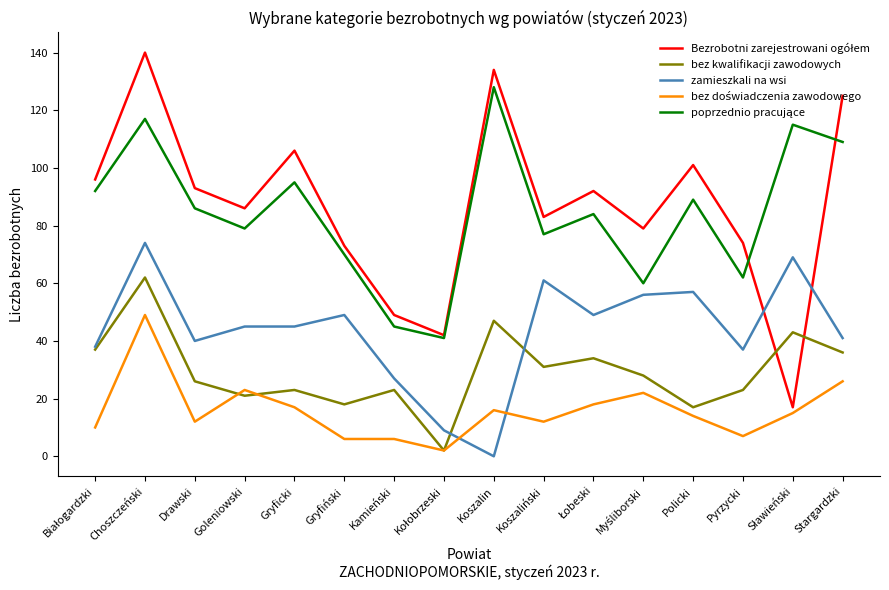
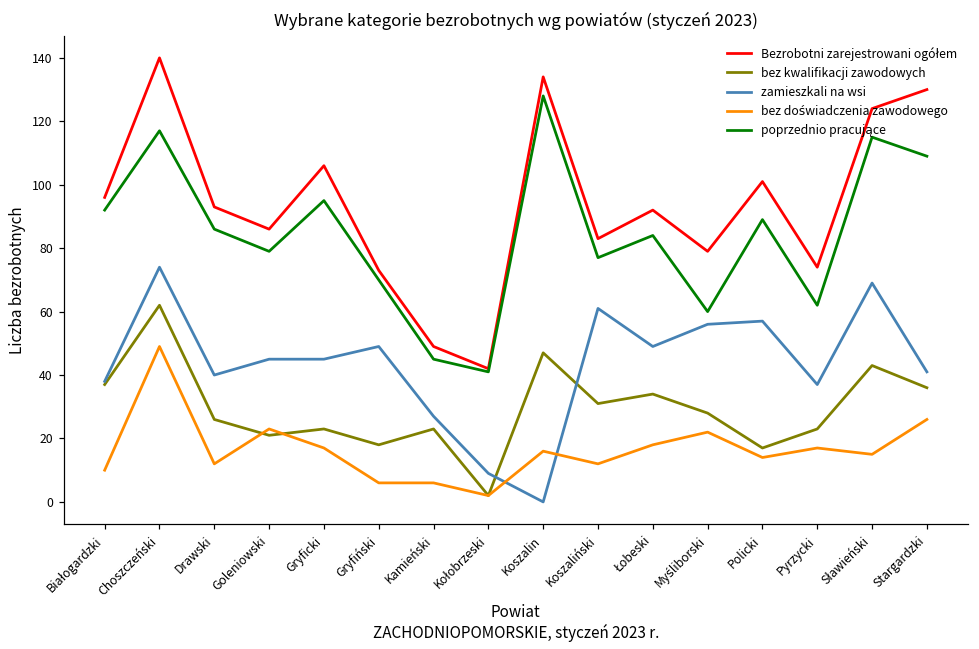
bez doświadczenia zawodowego, Pyrzycki: 7 -> 17
Bezrobotni zarejestrowani ogółem, Sławieński: 17 -> 124
Bezrobotni zarejestrowani ogółem, Stargardzki: 125 -> 130
